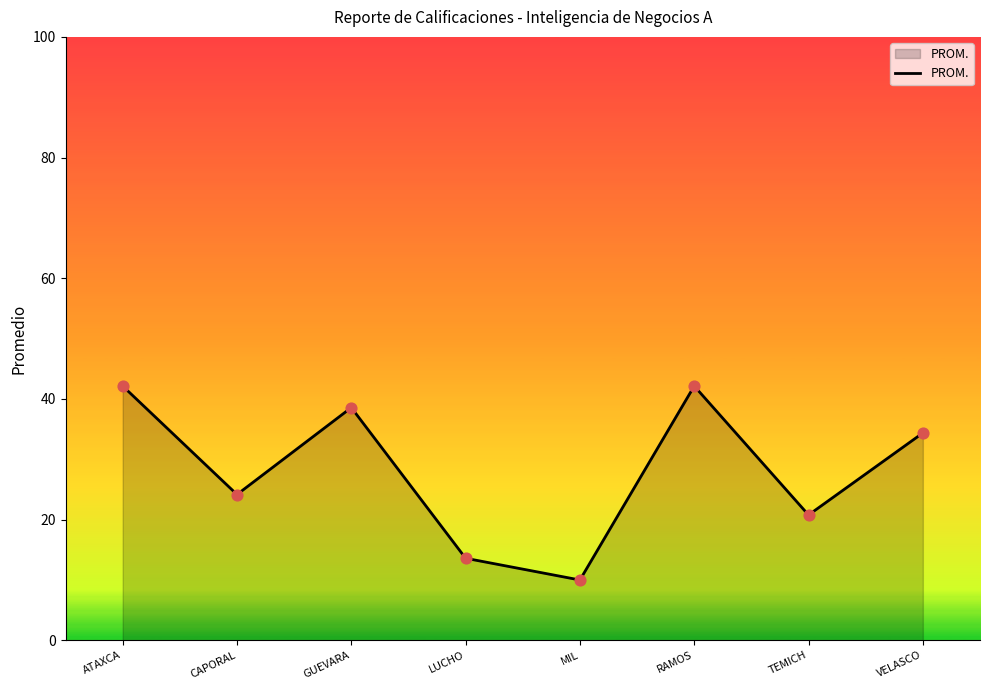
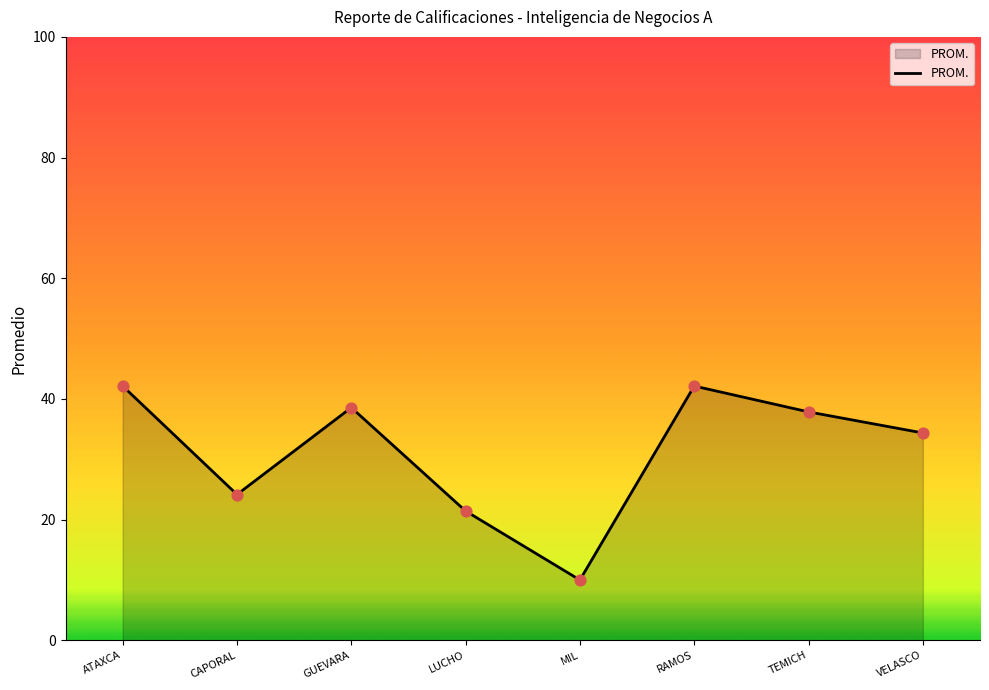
LUCHO: 14 -> 21
TEMICH: 21 -> 38
